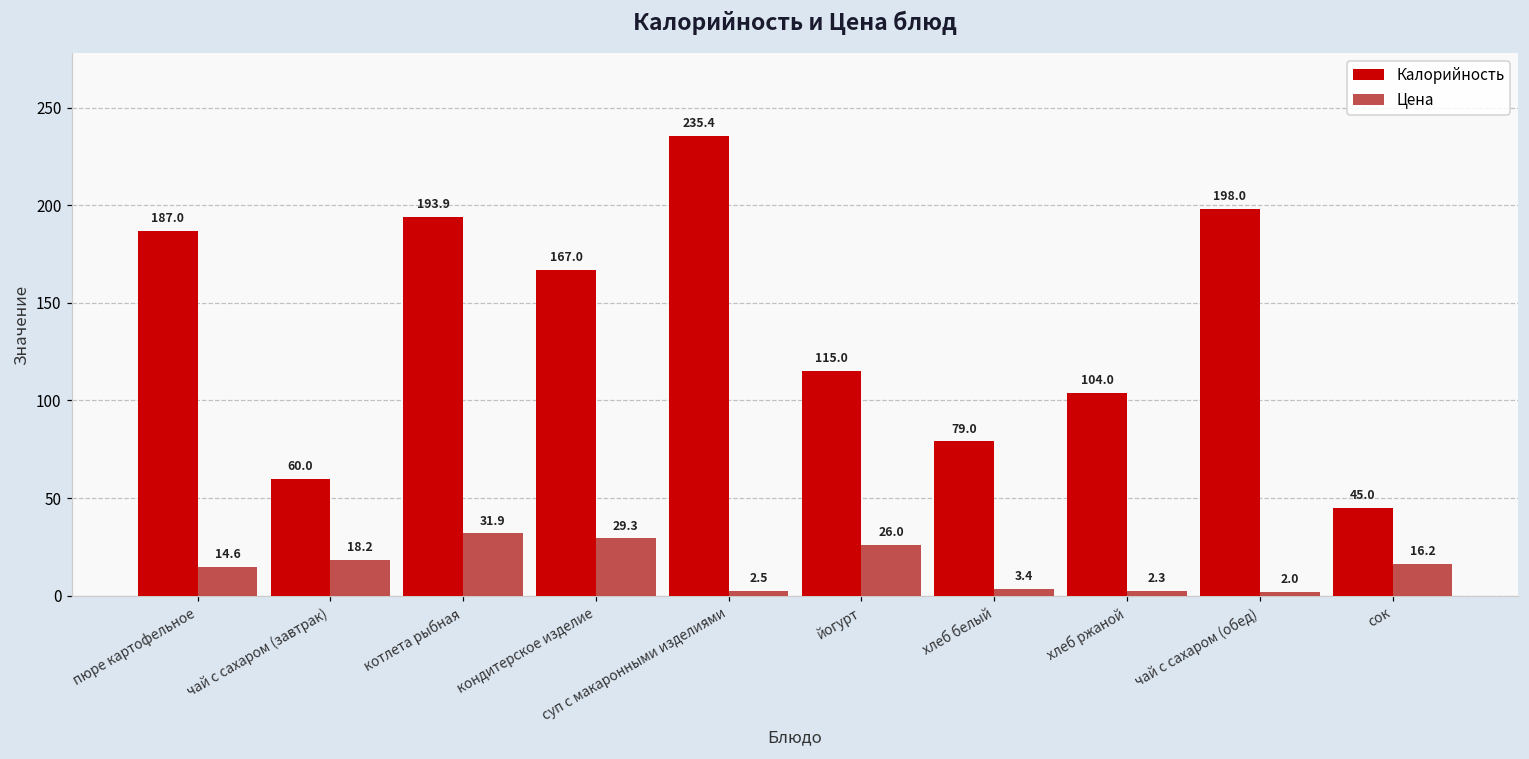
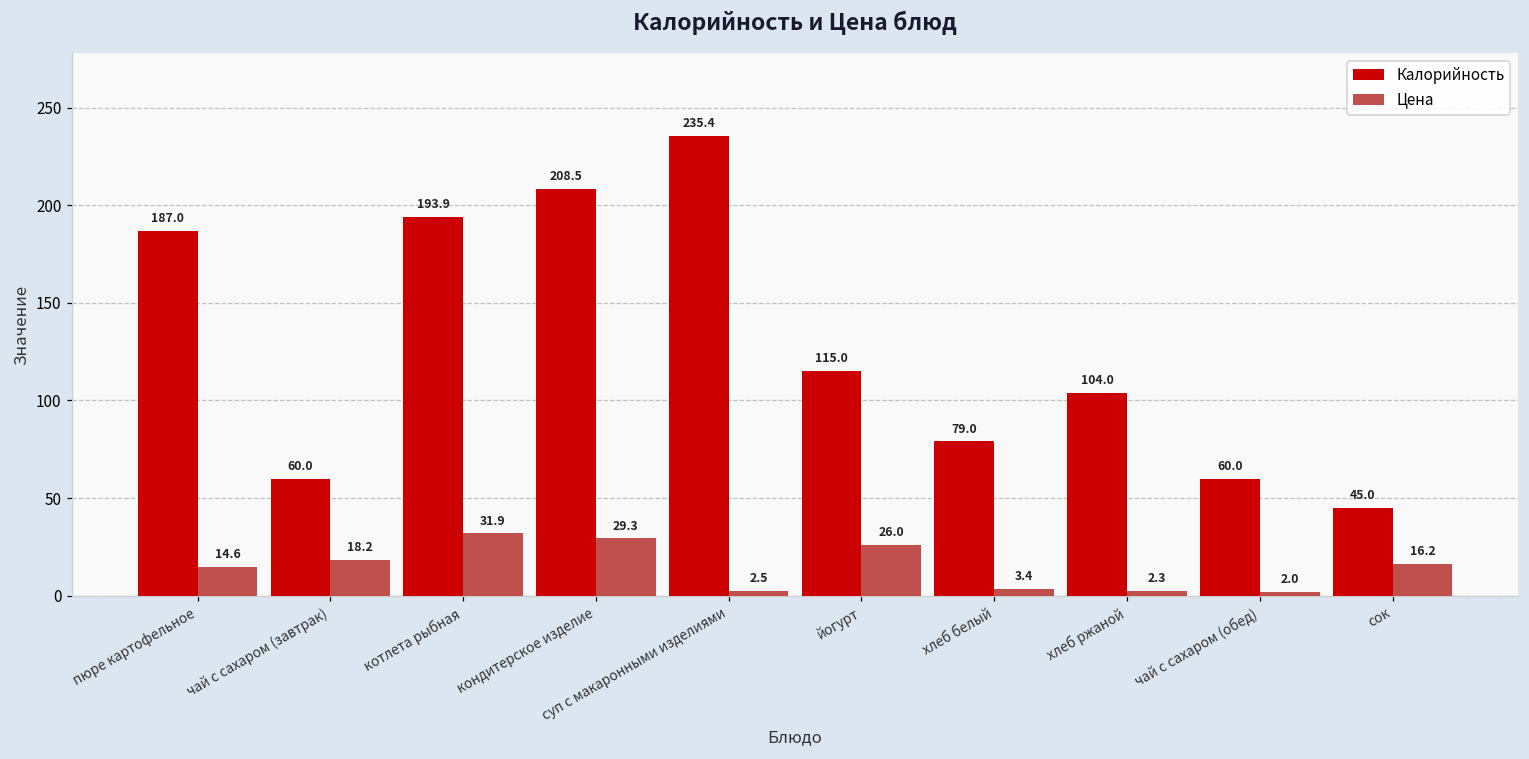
Калорийность, кондитерское изделие: 167.0 -> 208.5
Калорийность, чай с сахаром (обед): 198.0 -> 60.0
